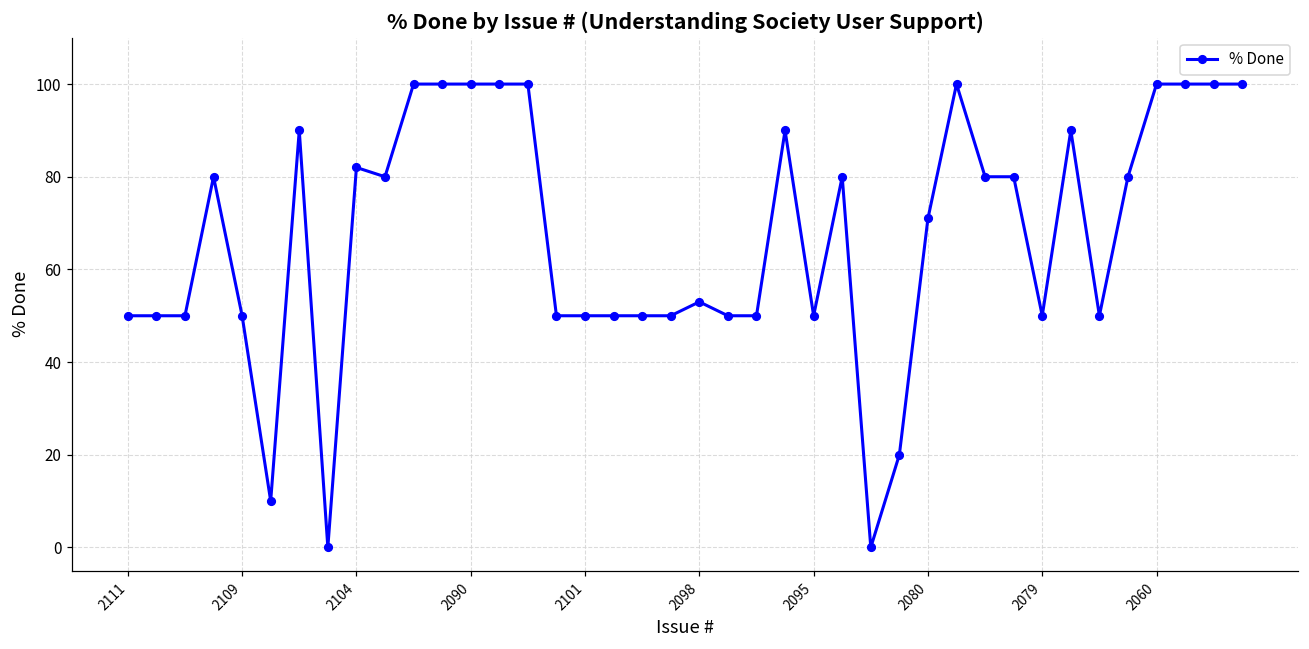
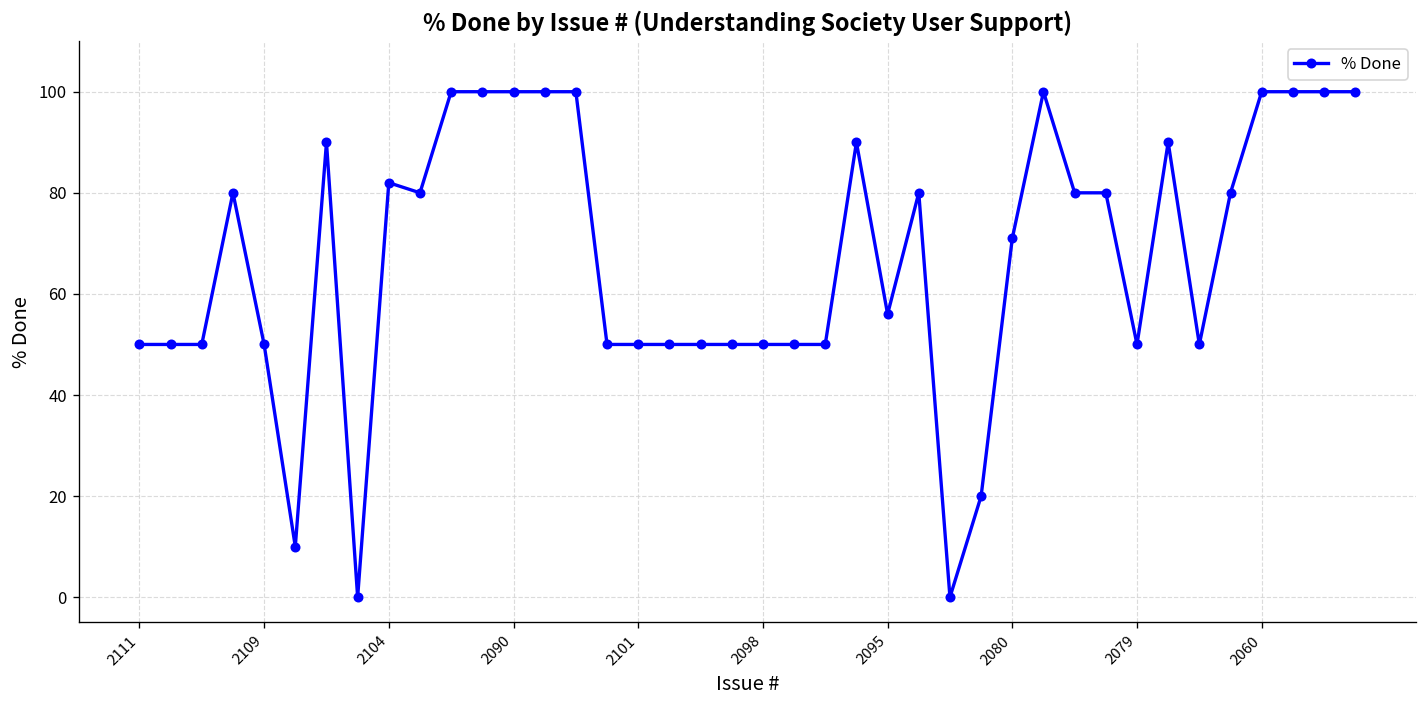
2098: 53 -> 50
2095: 50 -> 56
